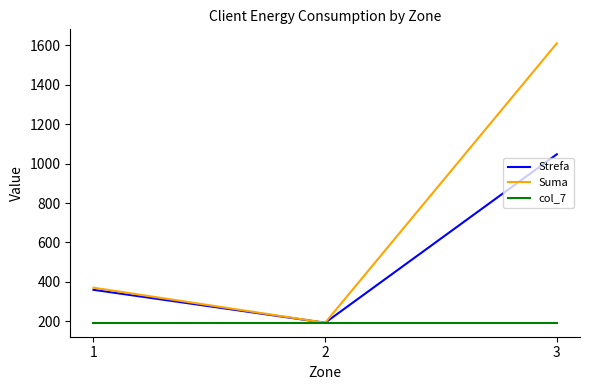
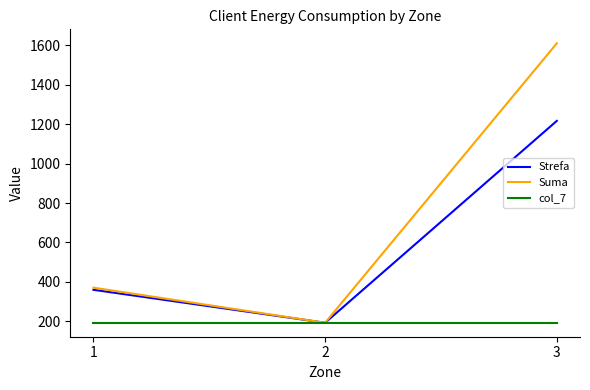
Strefa, 3: 1050 -> 1220
